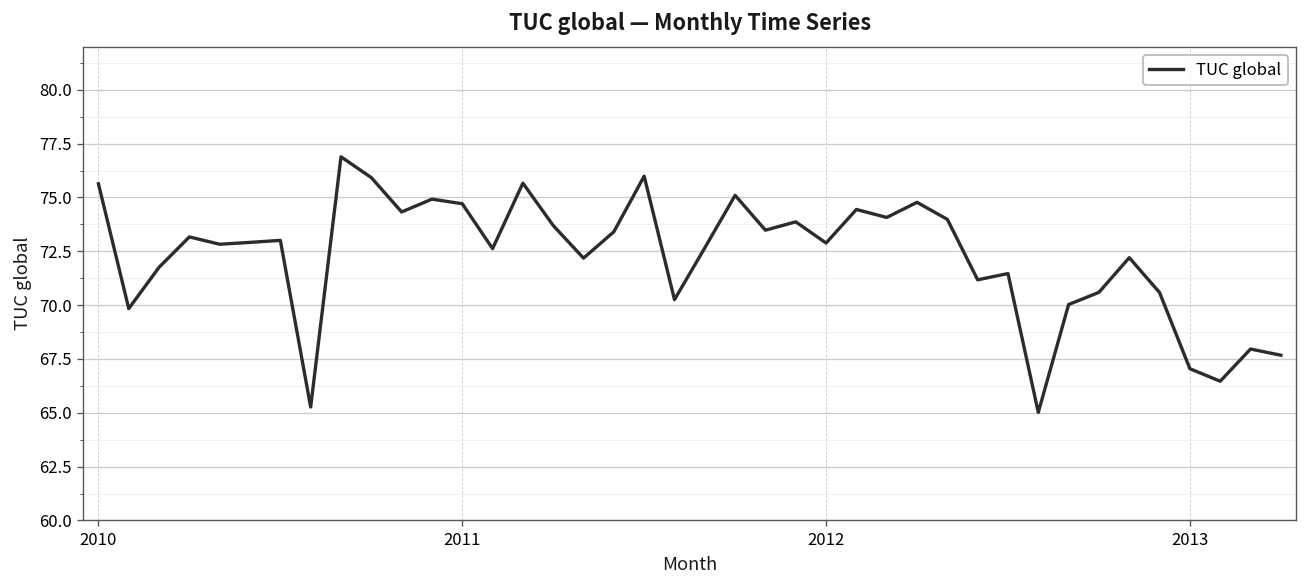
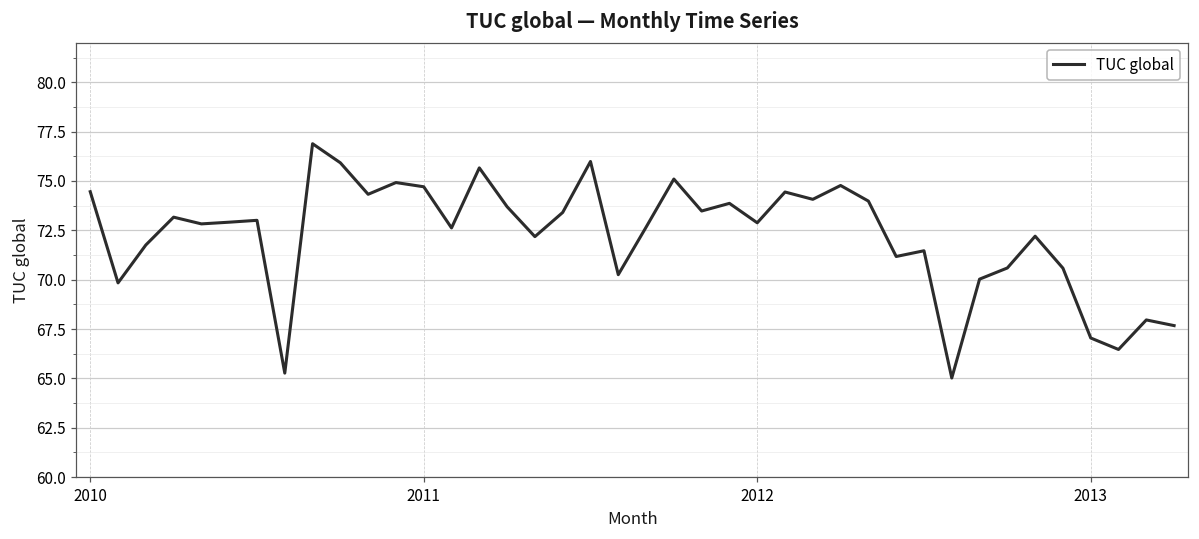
2010: 75.6 -> 74.5
